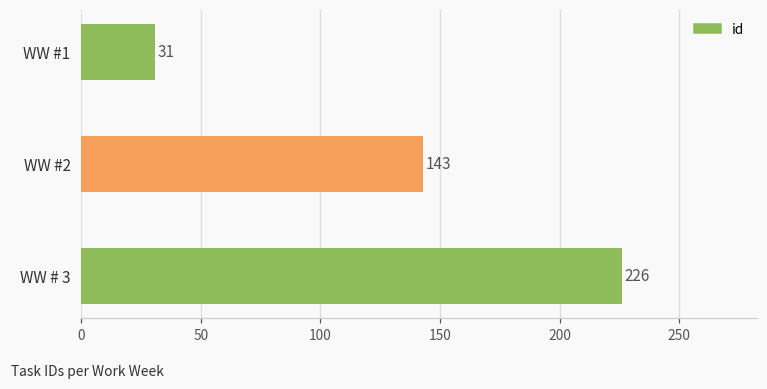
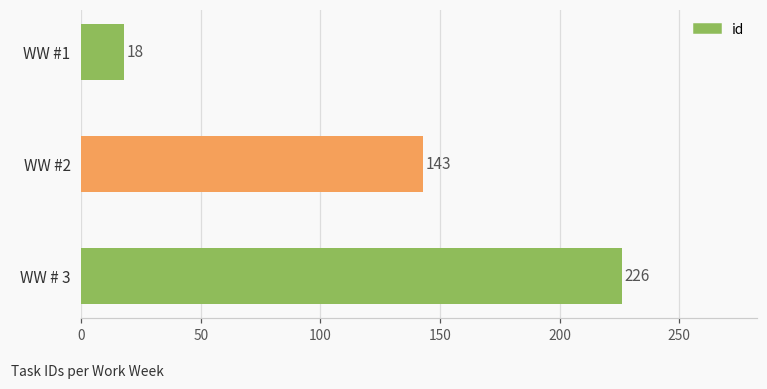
WW #1: 31 -> 18
